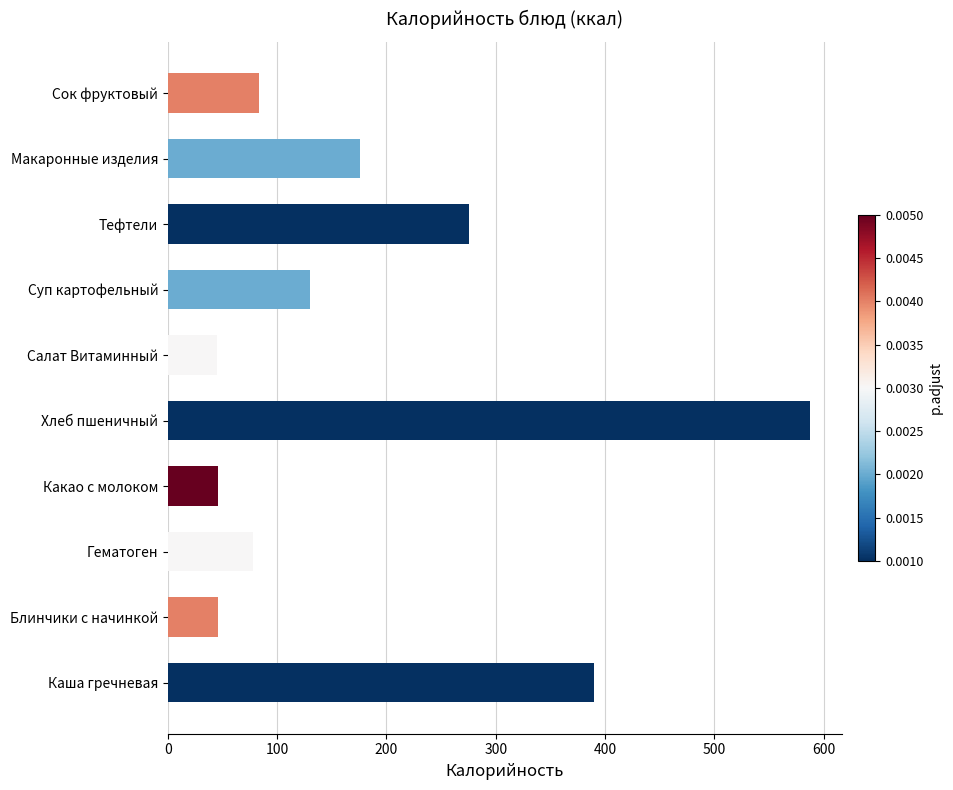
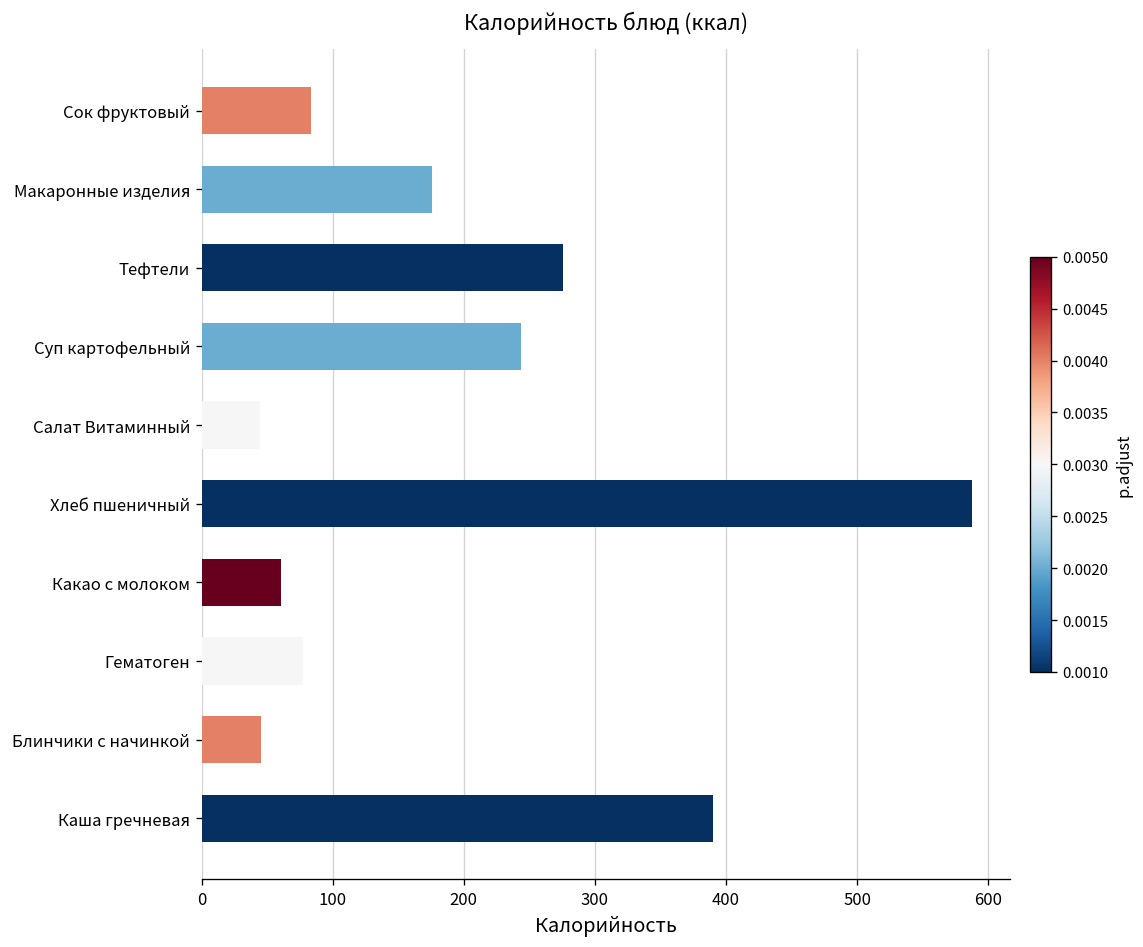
Суп картофельный: 130 -> 244
Какао с молоком: 46 -> 61
